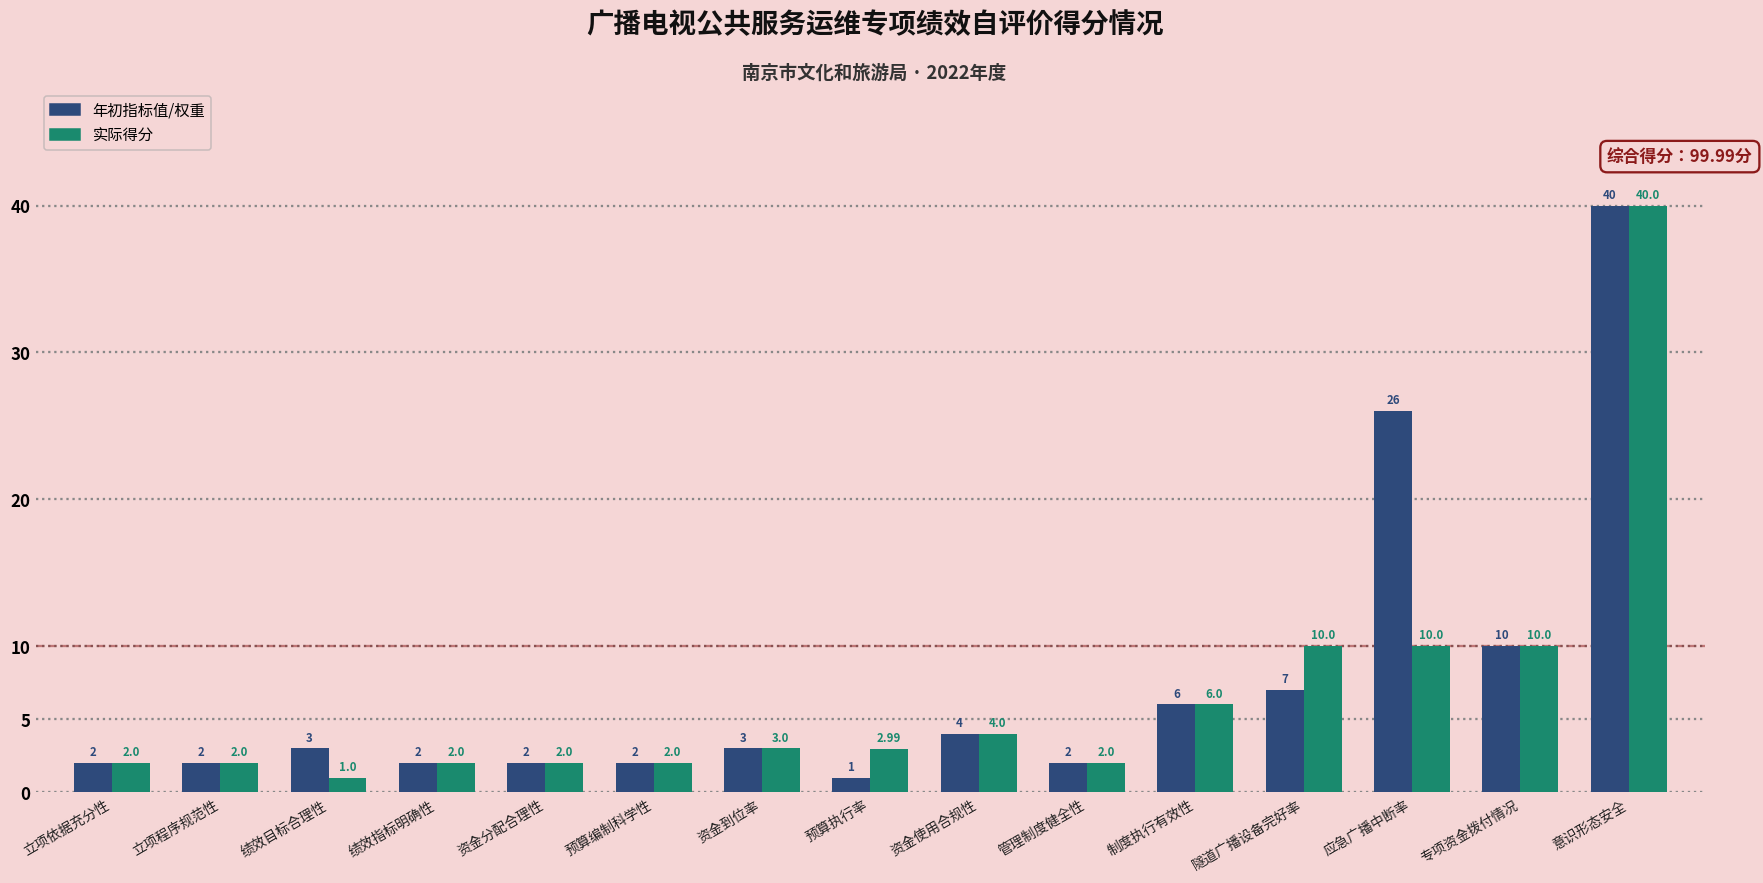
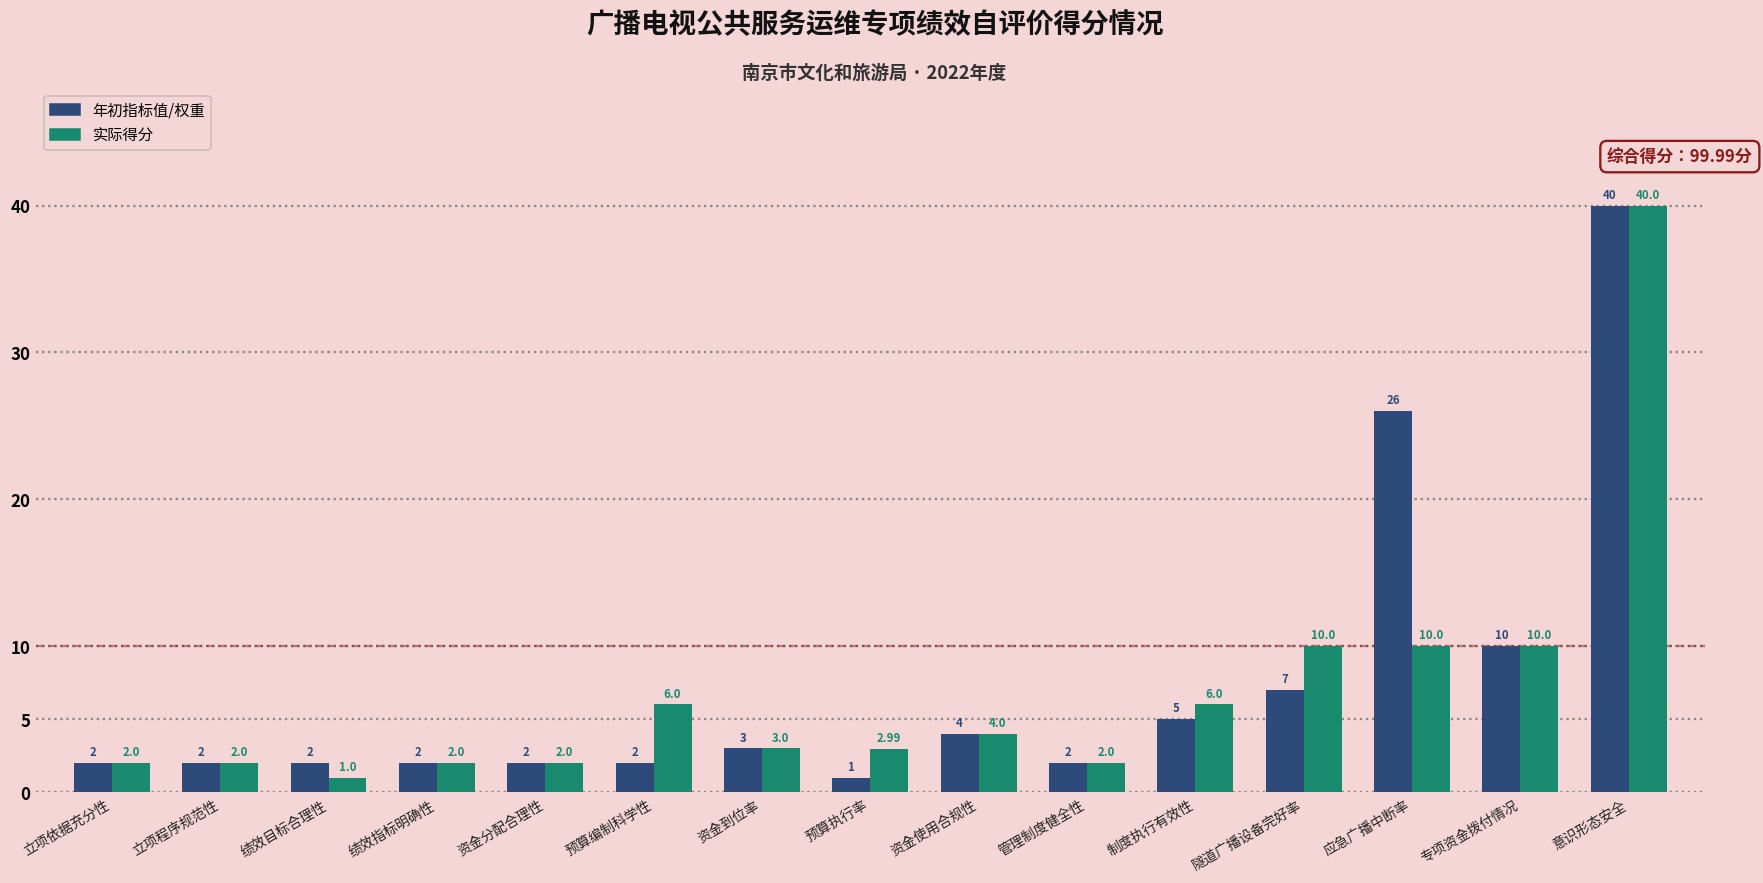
年初指标值/权重, 绩效目标合理性: 3 -> 2
实际得分, 预算编制科学性: 2.0 -> 6.0
年初指标值/权重, 制度执行有效性: 6 -> 5
